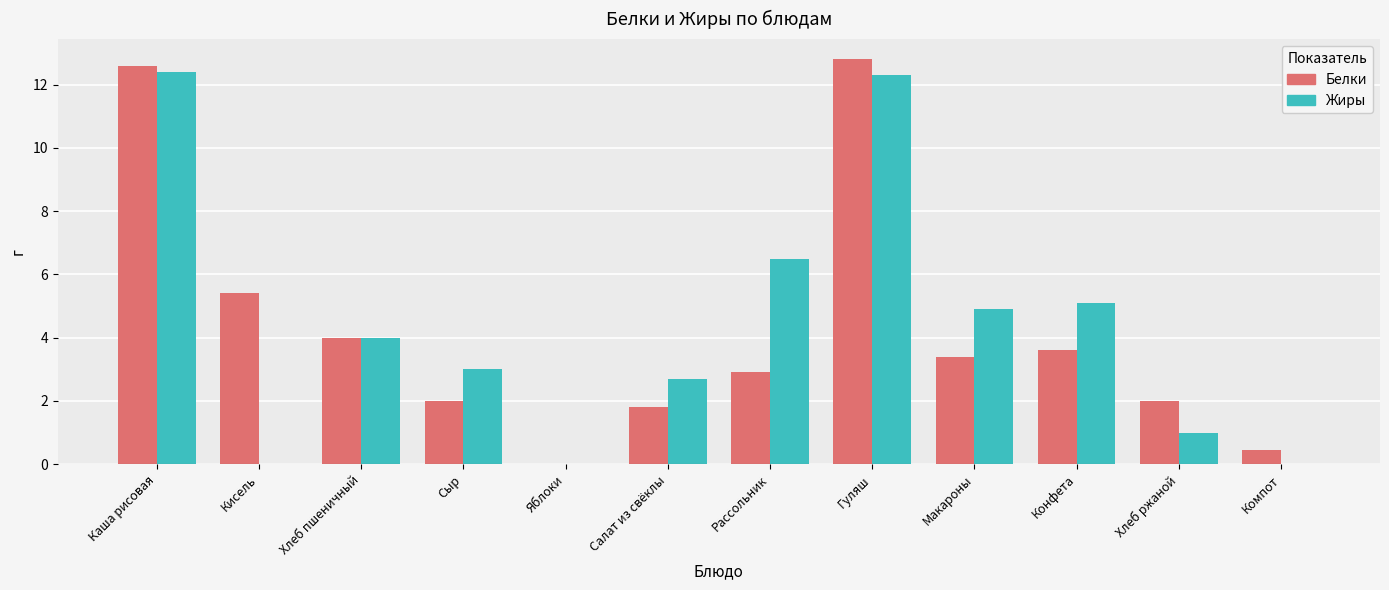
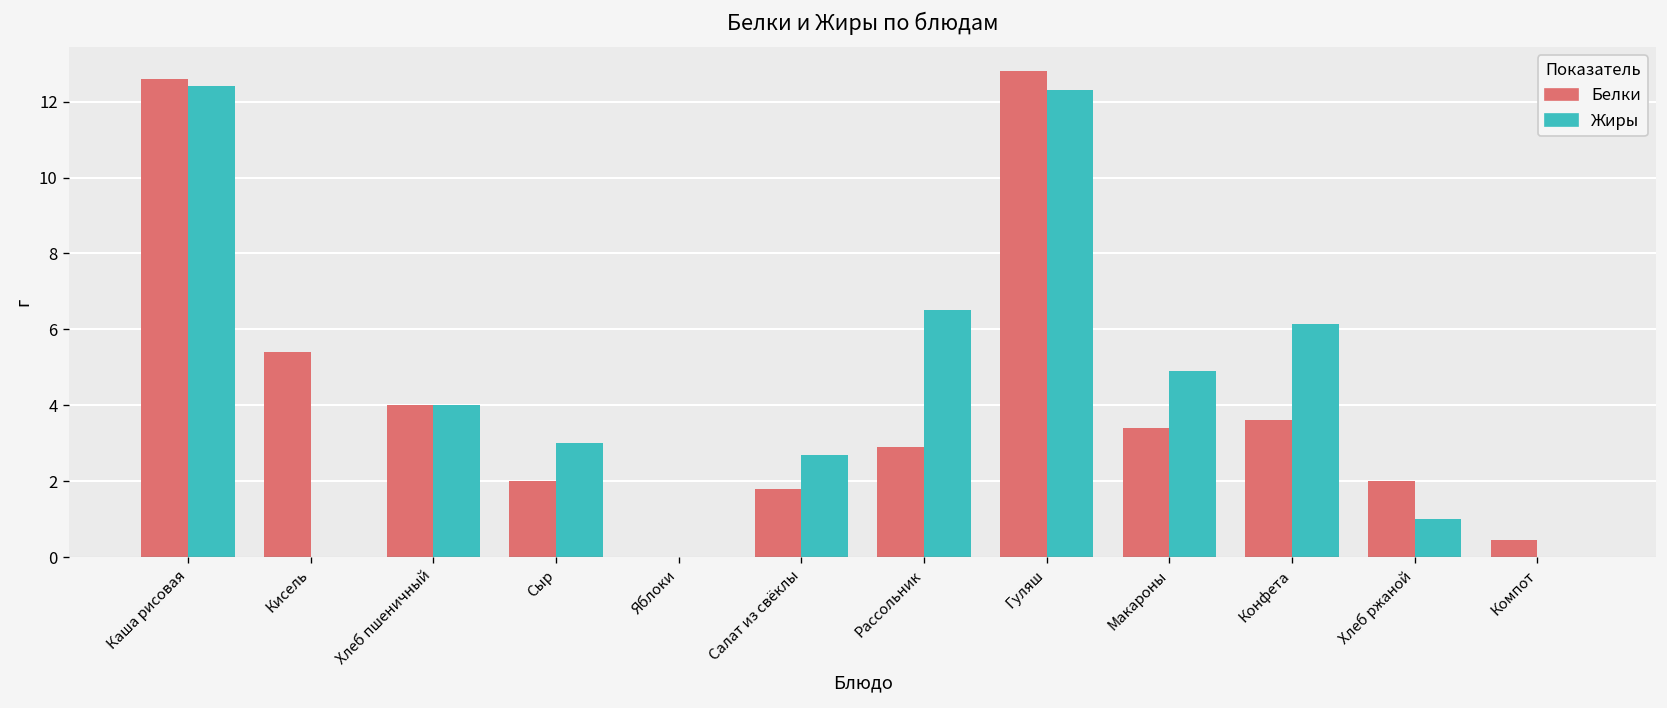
Жиры, Конфета: 5.1 -> 6.1
